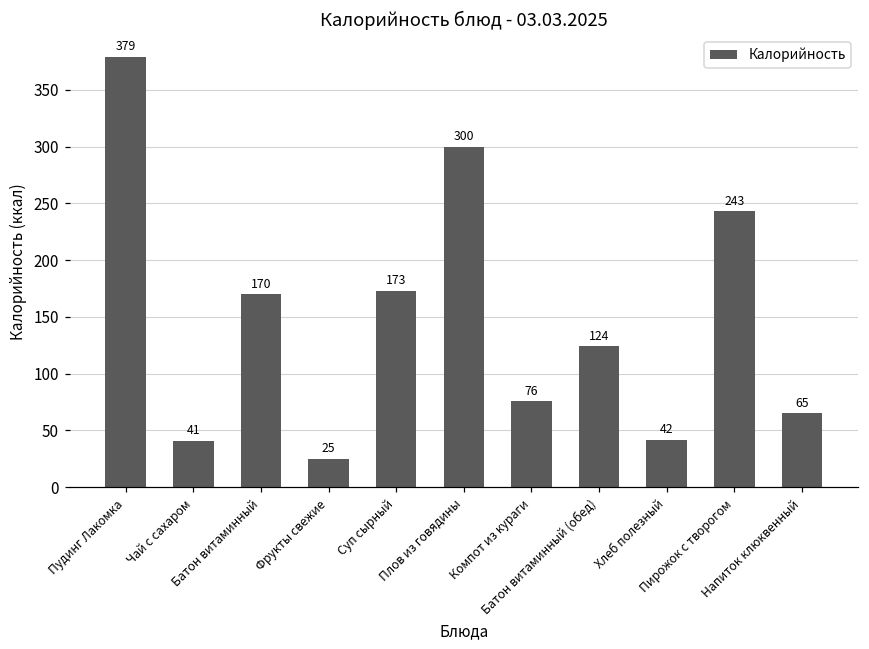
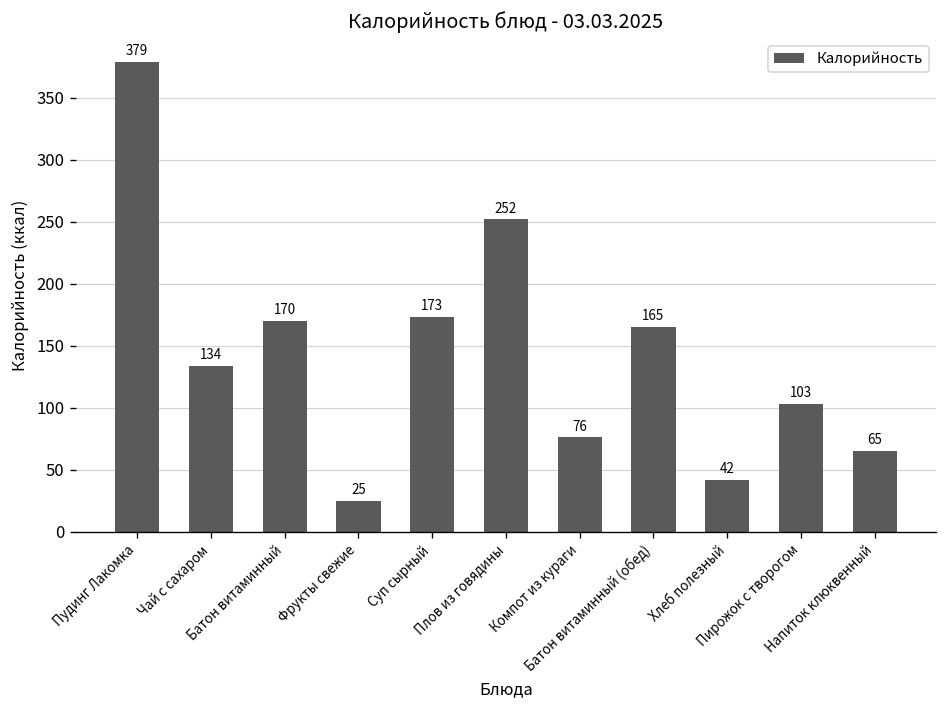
Чай с сахаром: 41 -> 134
Плов из говядины: 300 -> 252
Батон витаминный (обед): 124 -> 165
Пирожок с творогом: 243 -> 103
